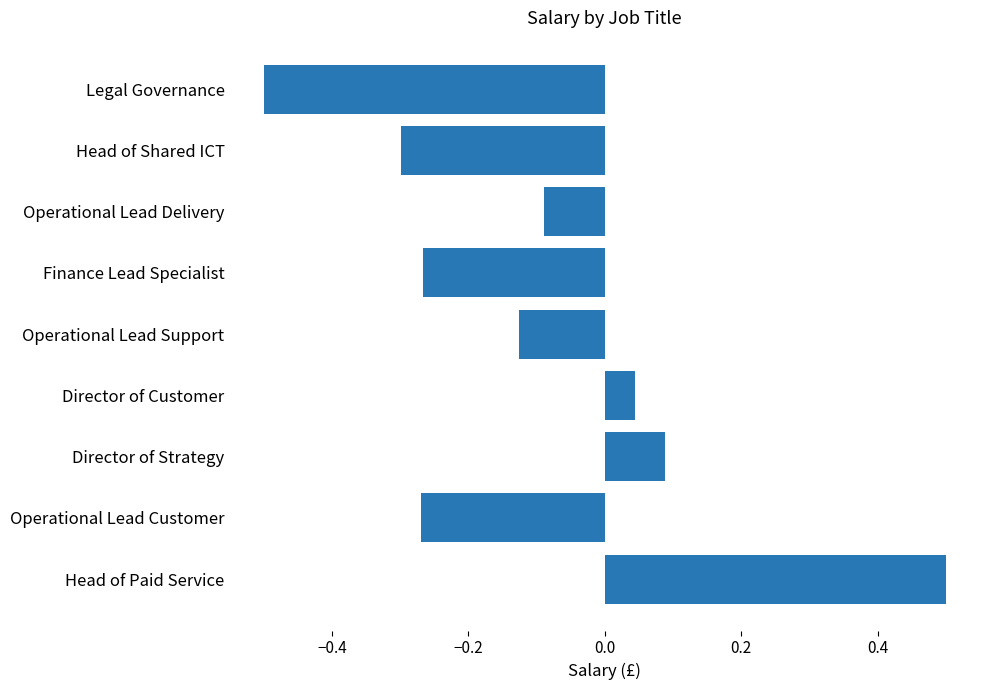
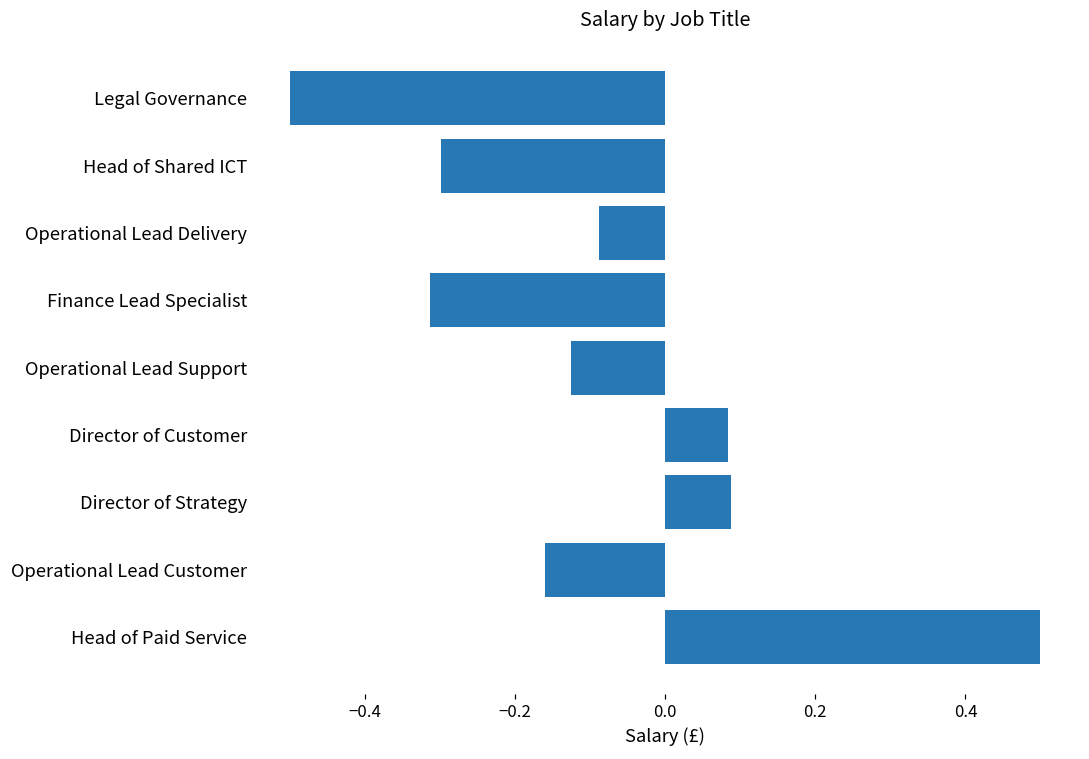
Finance Lead Specialist: -0.27 -> -0.31
Director of Customer: 0.04 -> 0.08
Operational Lead Customer: -0.27 -> -0.16
